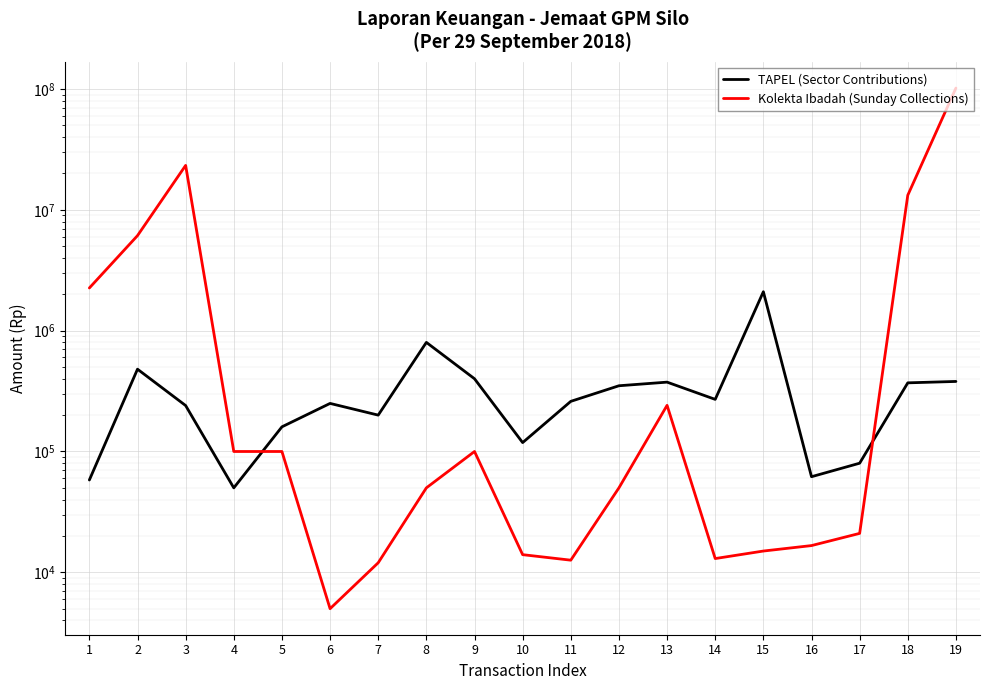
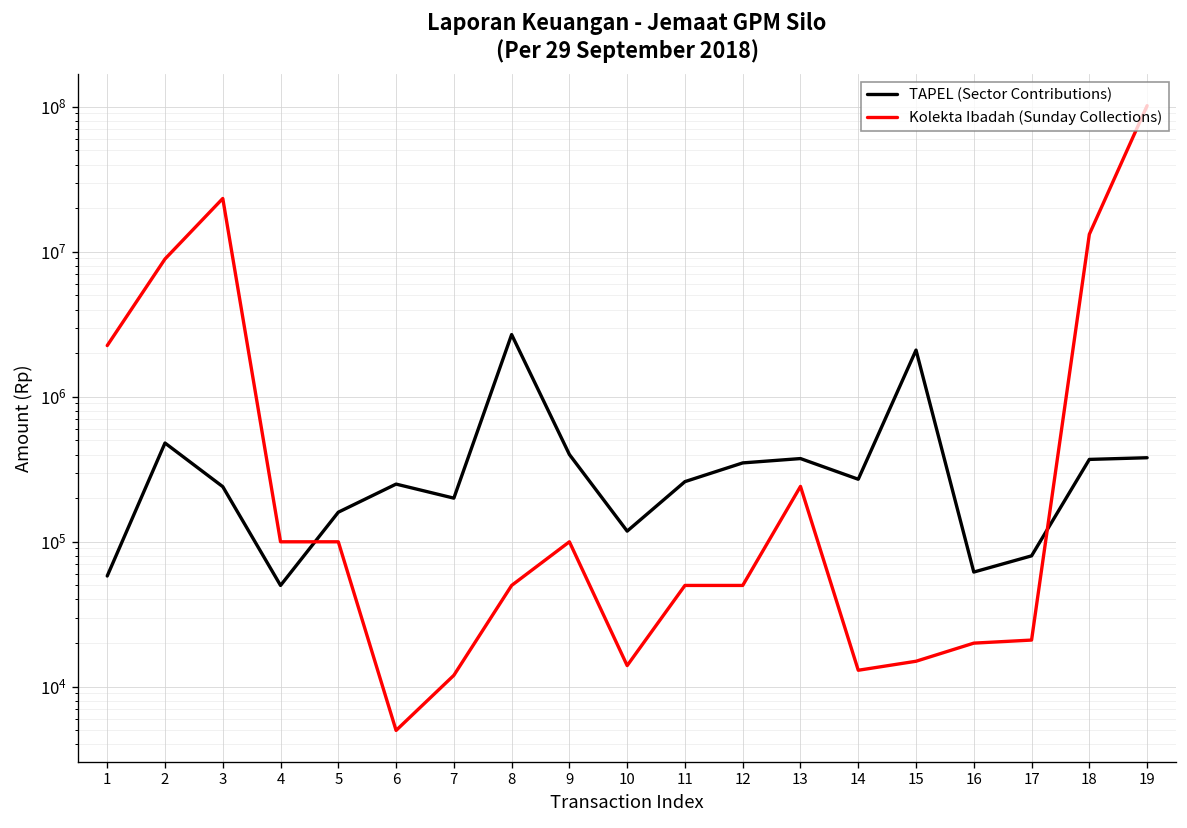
Kolekta Ibadah (Sunday Collections), 2: 6000000 -> 9000000
TAPEL (Sector Contributions), 8: 800000 -> 2700000
Kolekta Ibadah (Sunday Collections), 11: 13000 -> 50000
Kolekta Ibadah (Sunday Collections), 16: 17000 -> 20000
